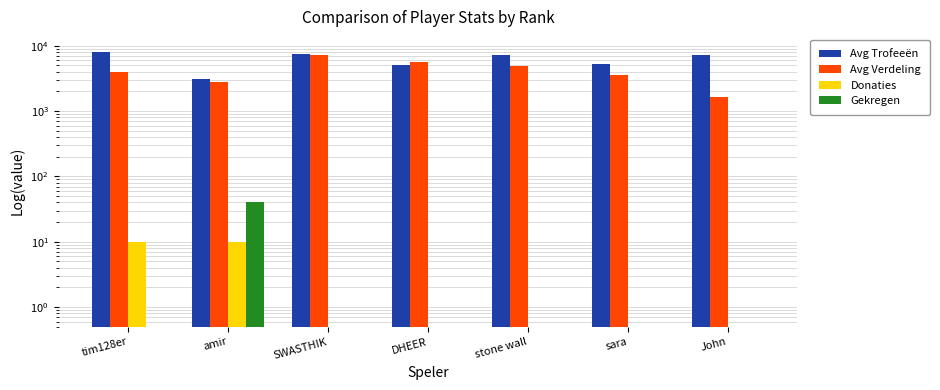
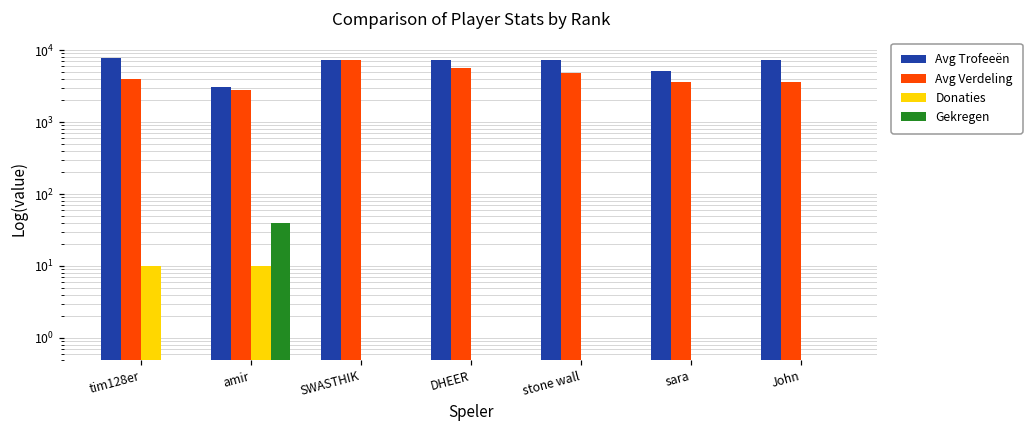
Avg Trofeeën, DHEER: 5000 -> 7000
Avg Verdeling, John: 1700 -> 4000
